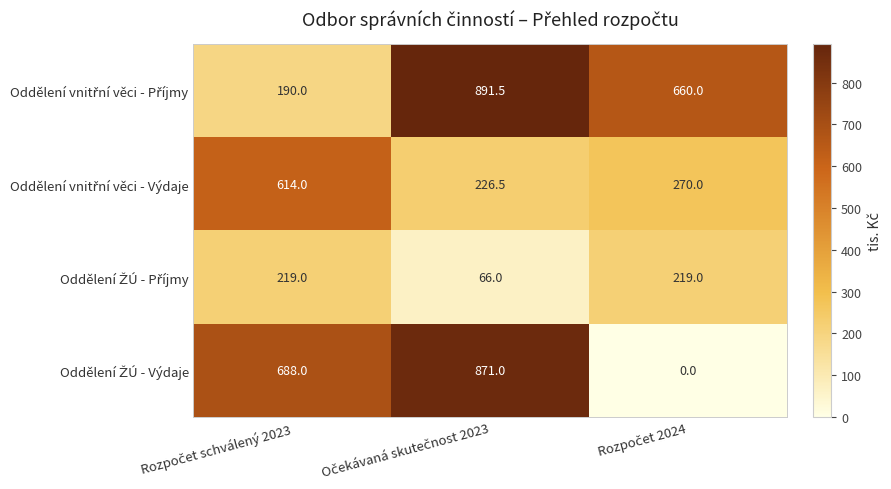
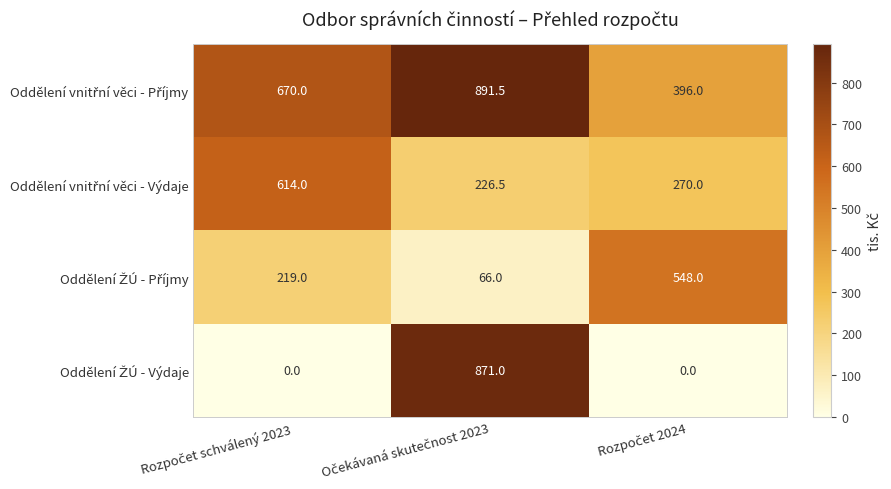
Oddělení vnitřní věci - Příjmy, Rozpočet schválený 2023: 190.0 -> 670.0
Oddělení vnitřní věci - Příjmy, Rozpočet 2024: 660.0 -> 396.0
Oddělení ŽÚ - Příjmy, Rozpočet 2024: 219.0 -> 548.0
Oddělení ŽÚ - Výdaje, Rozpočet schválený 2023: 688.0 -> 0.0
